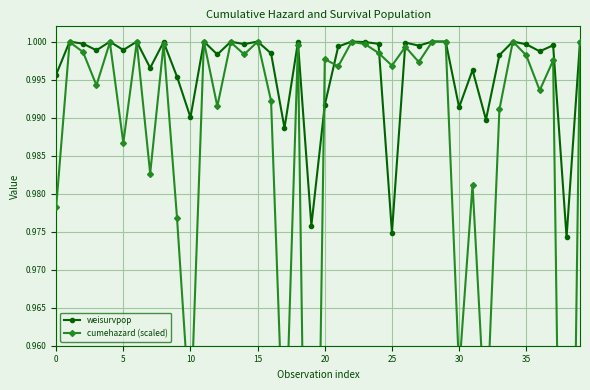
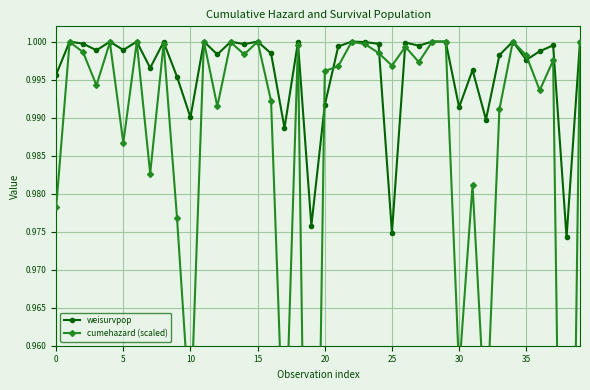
cumehazard (scaled), 20: 0.998 -> 0.996
weisurvpop, 35: 1.000 -> 0.998
